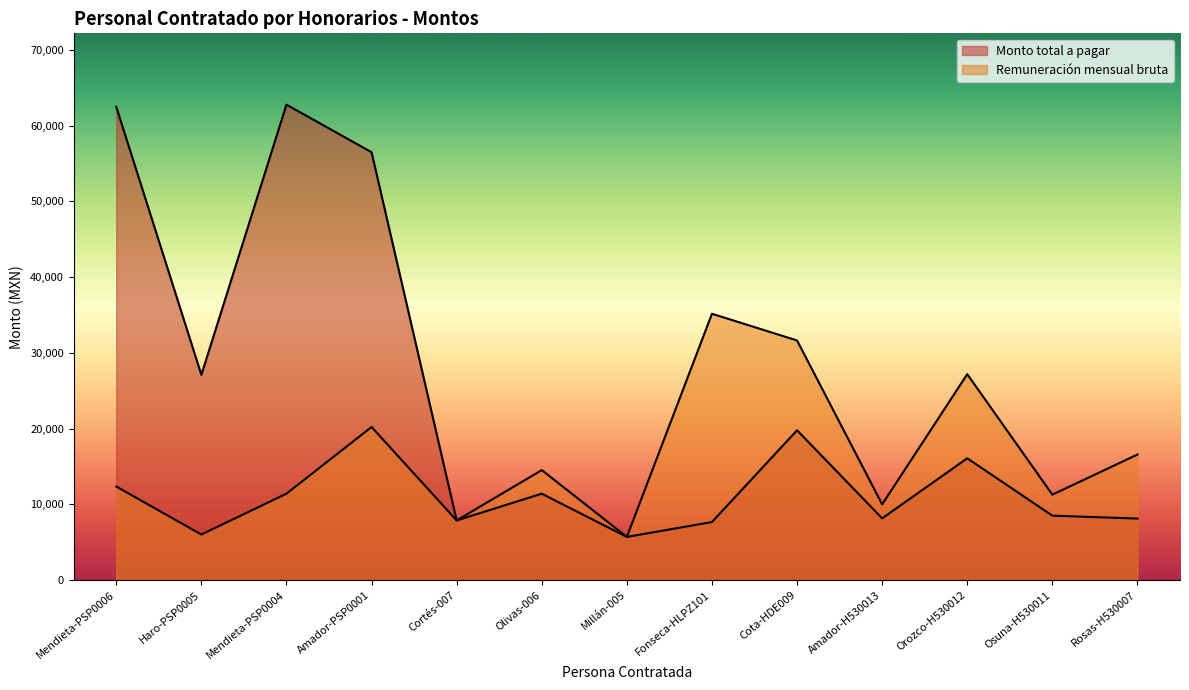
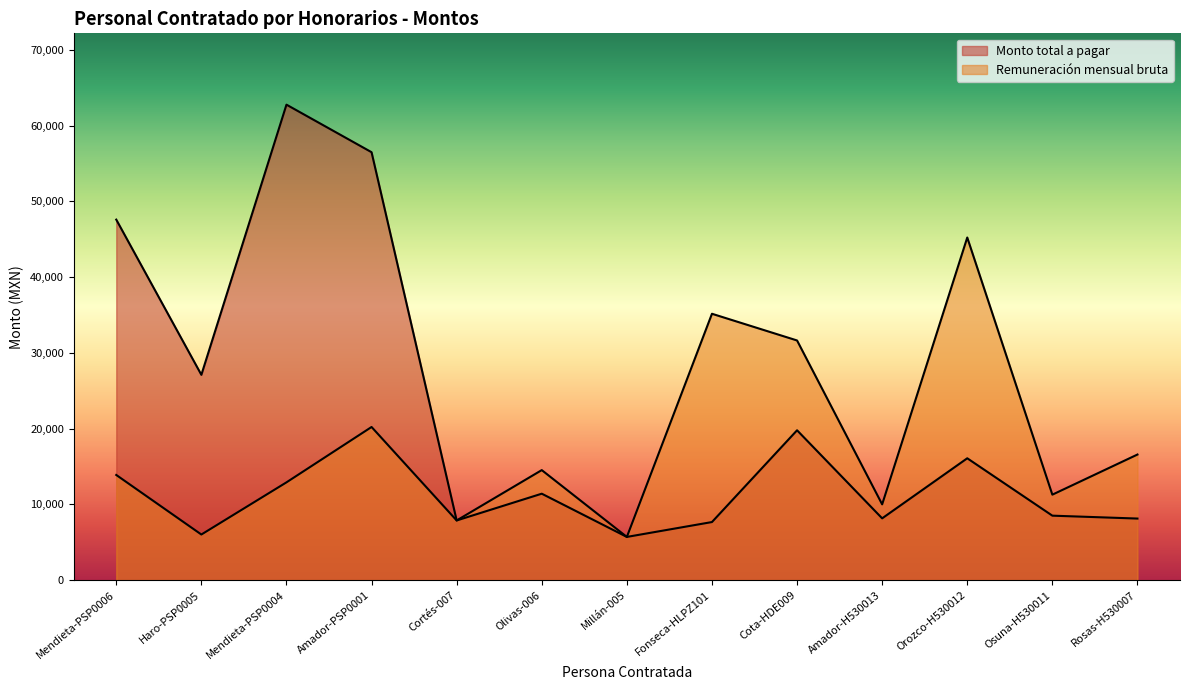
Monto total a pagar, Mendieta-PSP0006: 62,000 -> 48,000
Remuneración mensual bruta, Mendieta-PSP0006: 12,000 -> 14,000
Remuneración mensual bruta, Mendieta-PSP0004: 11,000 -> 13,000
Remuneración mensual bruta, Orozco-H530012: 27,000 -> 45,000
